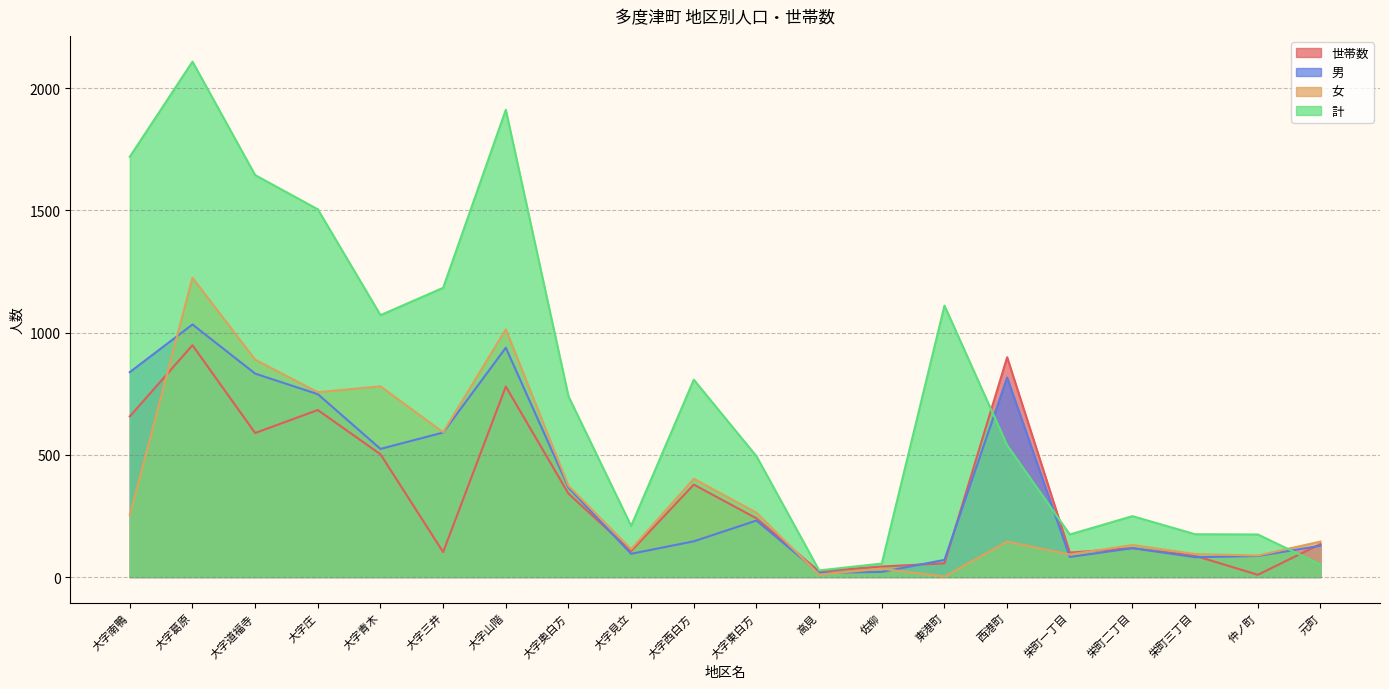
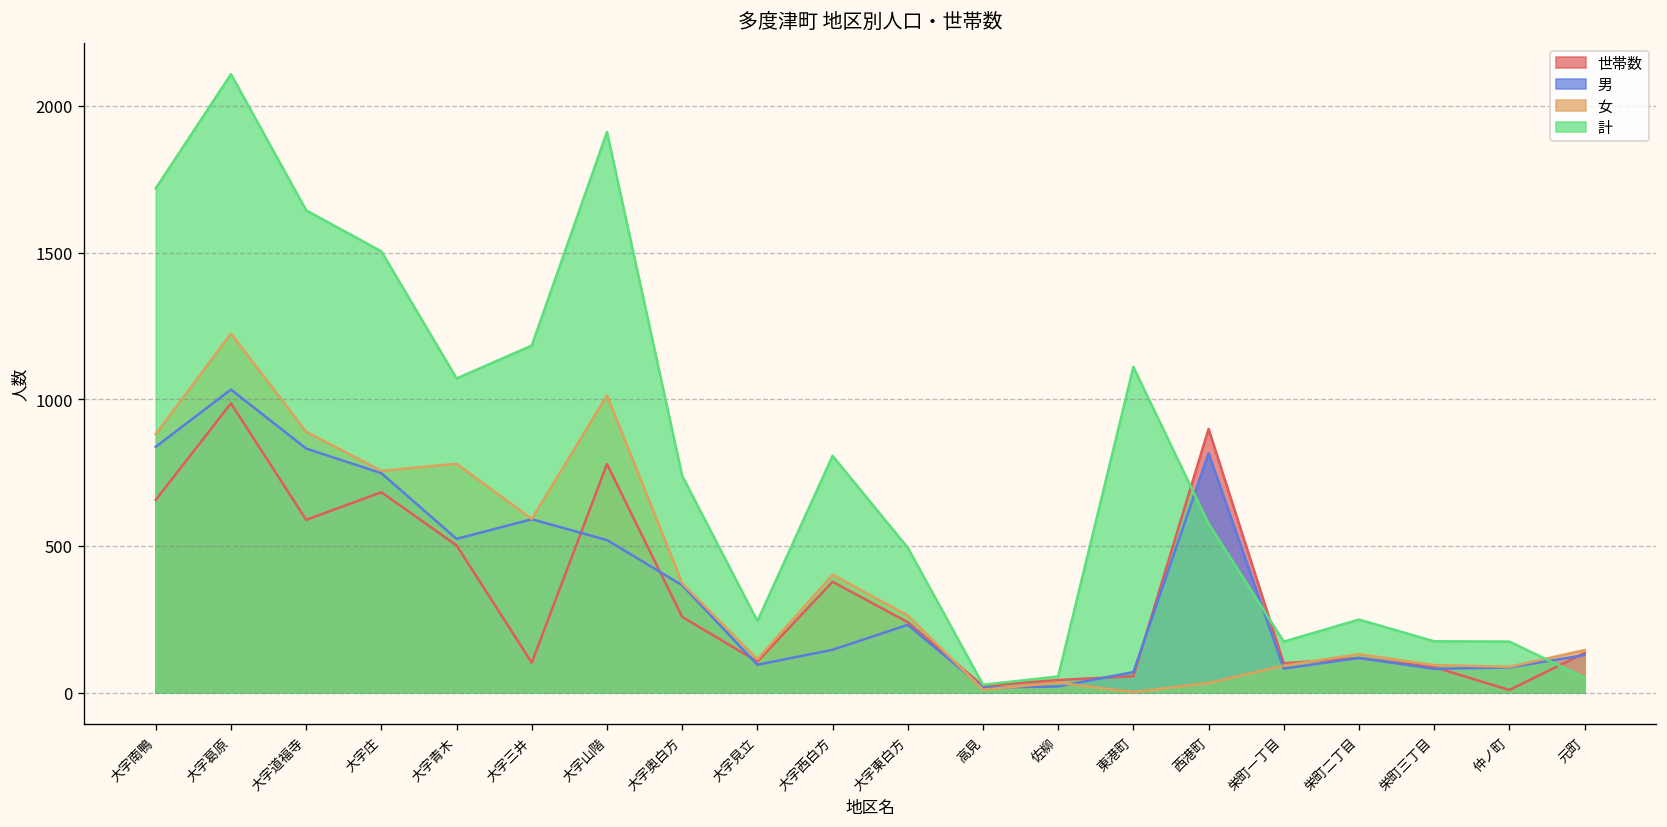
女, 大字南鴨: 250 -> 880
世帯数, 大字葛原: 950 -> 990
男, 大字山階: 940 -> 520
世帯数, 大字奥白方: 340 -> 260
計, 大字見立: 210 -> 240
女, 西港町: 150 -> 30
計, 西港町: 540 -> 580
